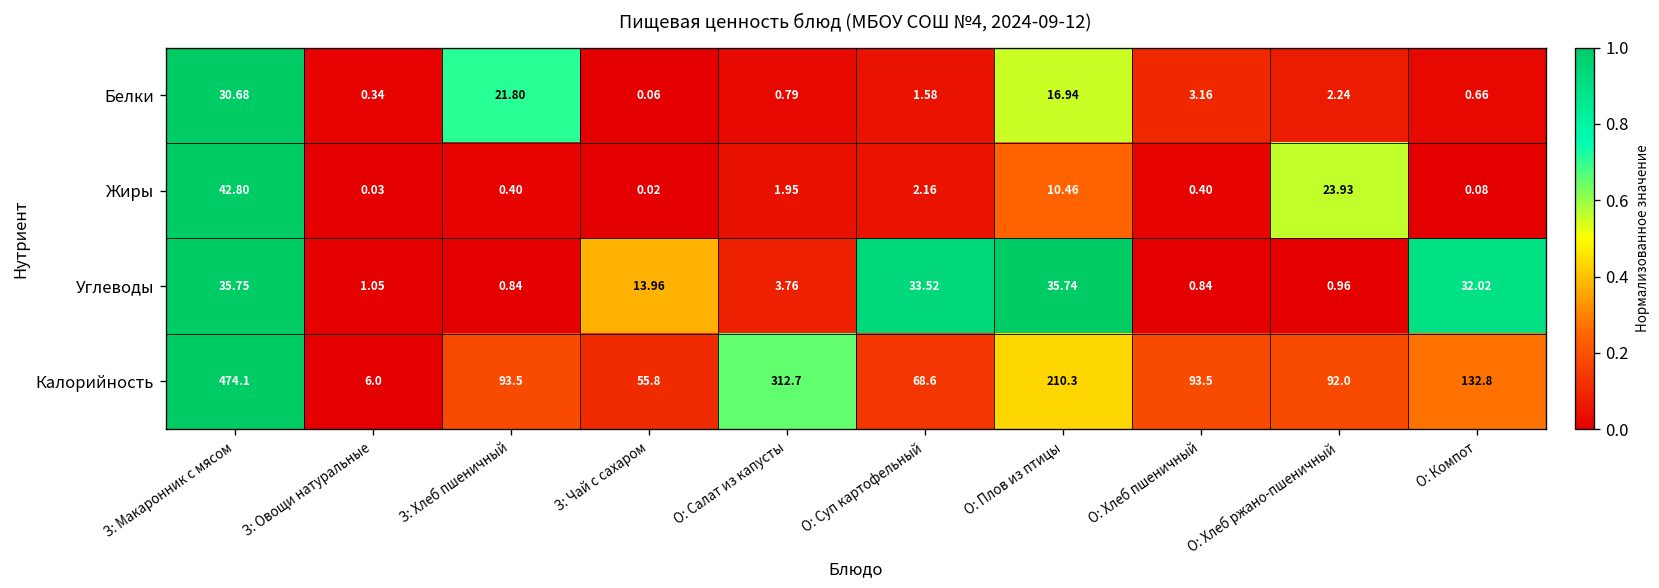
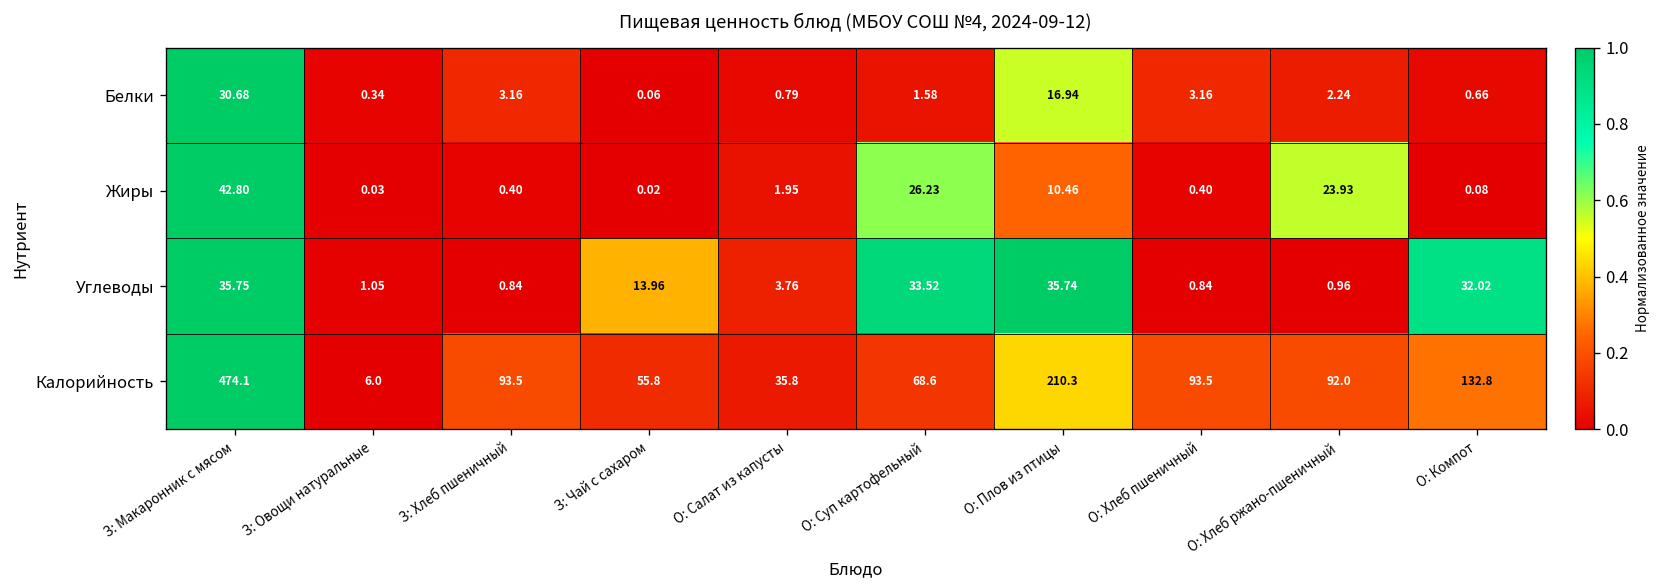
Белки, З: Хлеб пшеничный: 21.80 -> 3.16
Жиры, О: Суп картофельный: 2.16 -> 26.23
Калорийность, О: Салат из капусты: 312.7 -> 35.8
